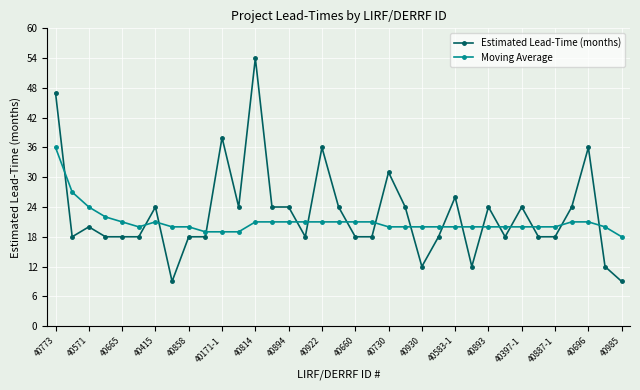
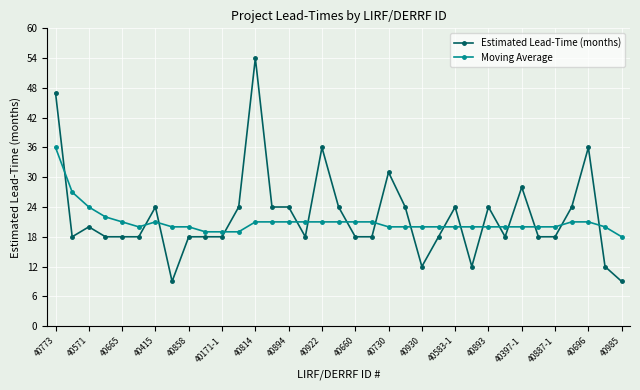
Estimated Lead-Time (months), 40171-1: 38 -> 18
Estimated Lead-Time (months), 40583-1: 26 -> 24
Estimated Lead-Time (months), 40397-1: 24 -> 28
